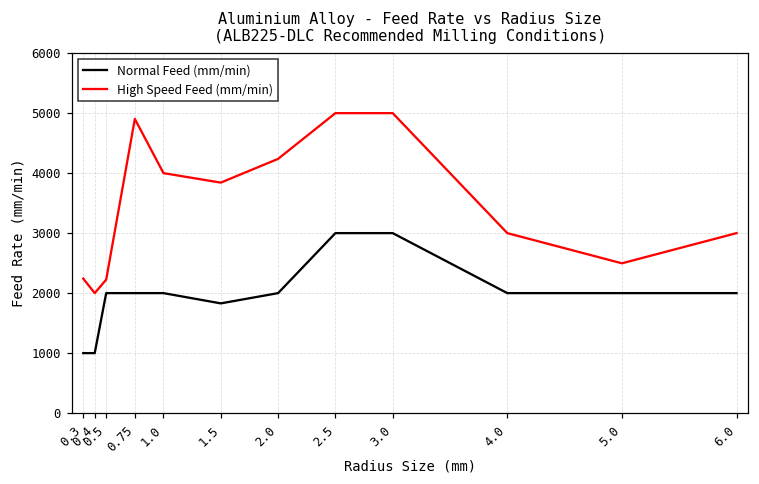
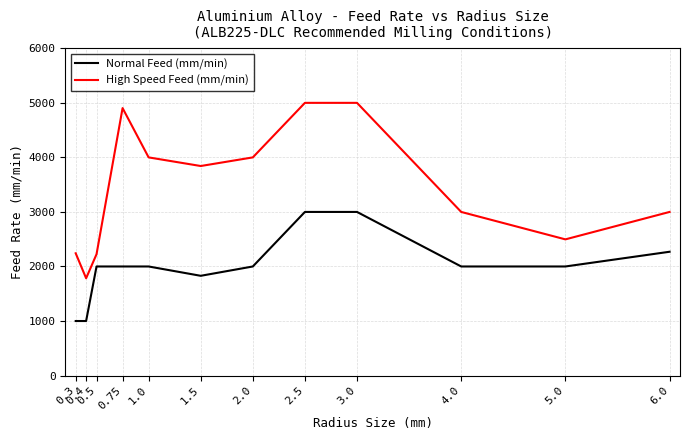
High Speed Feed (mm/min), 0.4: 2000 -> 1800
High Speed Feed (mm/min), 2.0: 4200 -> 4000
Normal Feed (mm/min), 6.0: 2000 -> 2300
